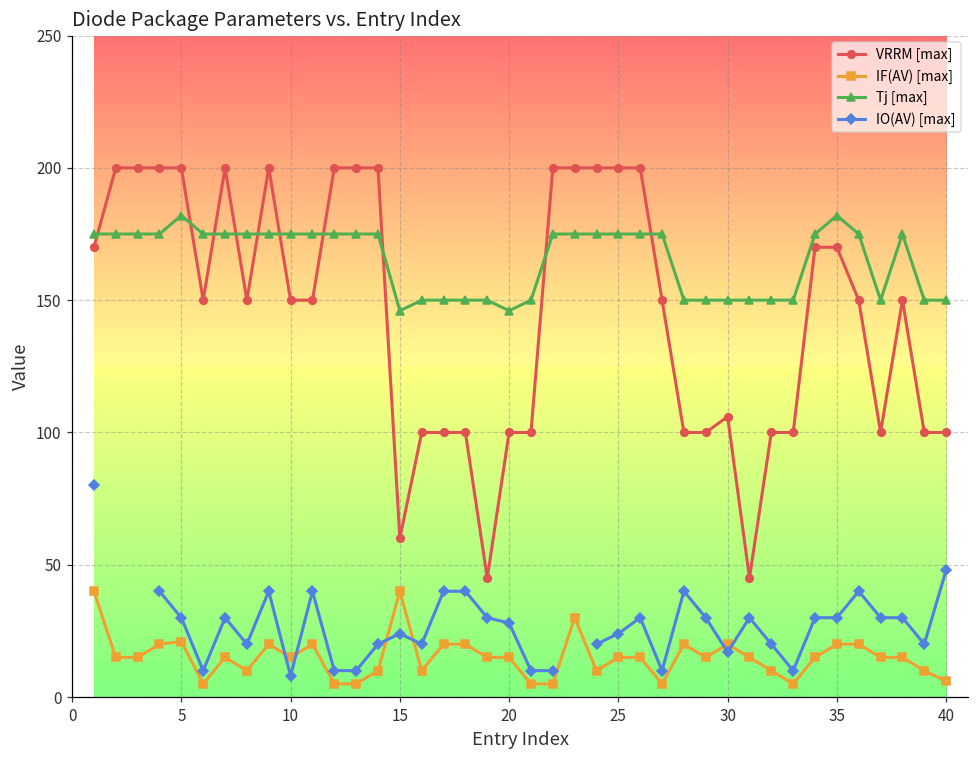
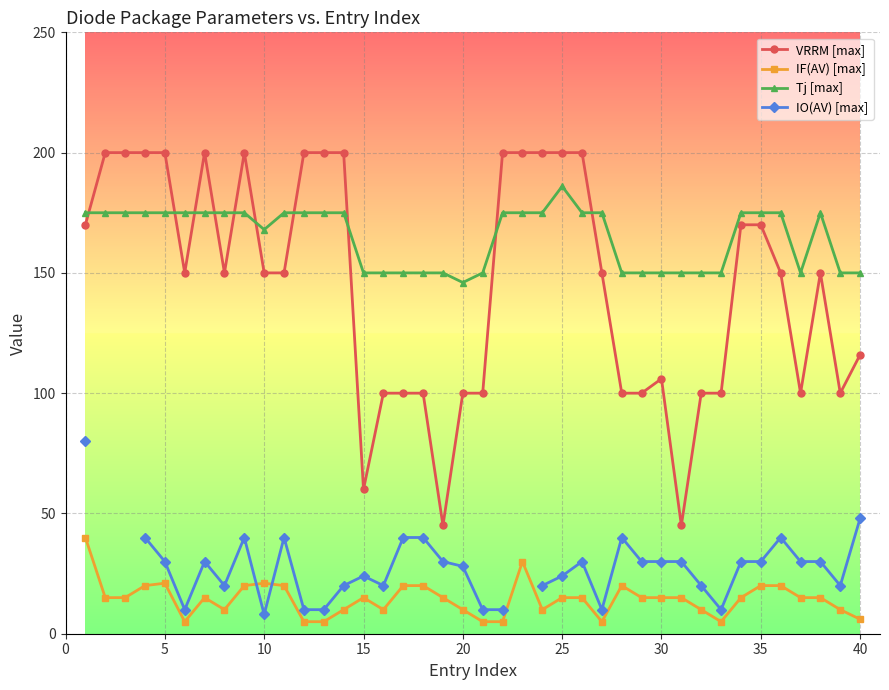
Tj [max], 5: 182 -> 175
IF(AV) [max], 10: 15 -> 21
Tj [max], 10: 175 -> 168
IF(AV) [max], 15: 40 -> 15
Tj [max], 15: 146 -> 150
IF(AV) [max], 20: 15 -> 10
Tj [max], 25: 175 -> 186
IF(AV) [max], 30: 20 -> 15
IO(AV) [max], 30: 17 -> 30
Tj [max], 35: 182 -> 175
VRRM [max], 40: 100 -> 116
